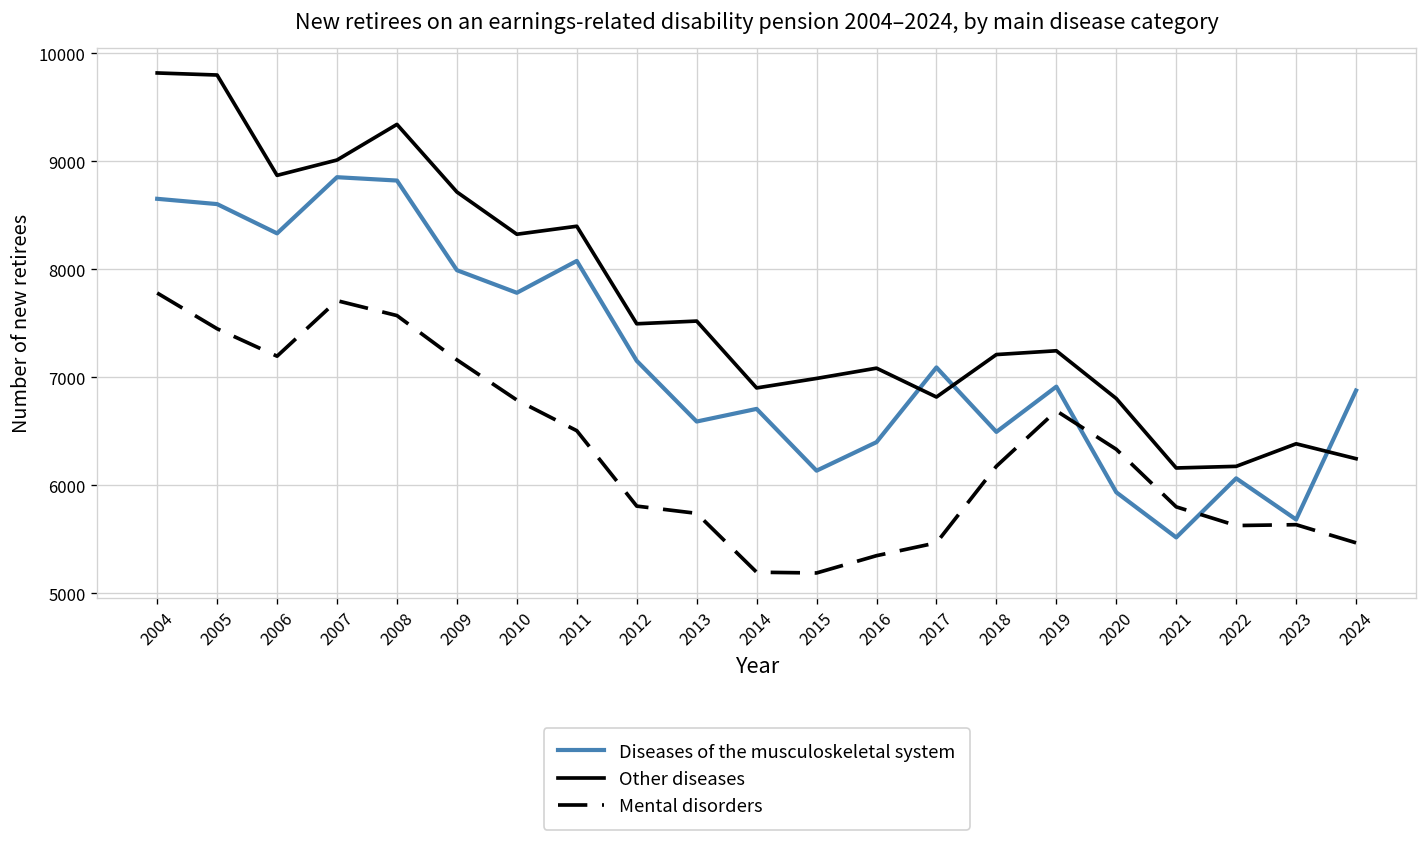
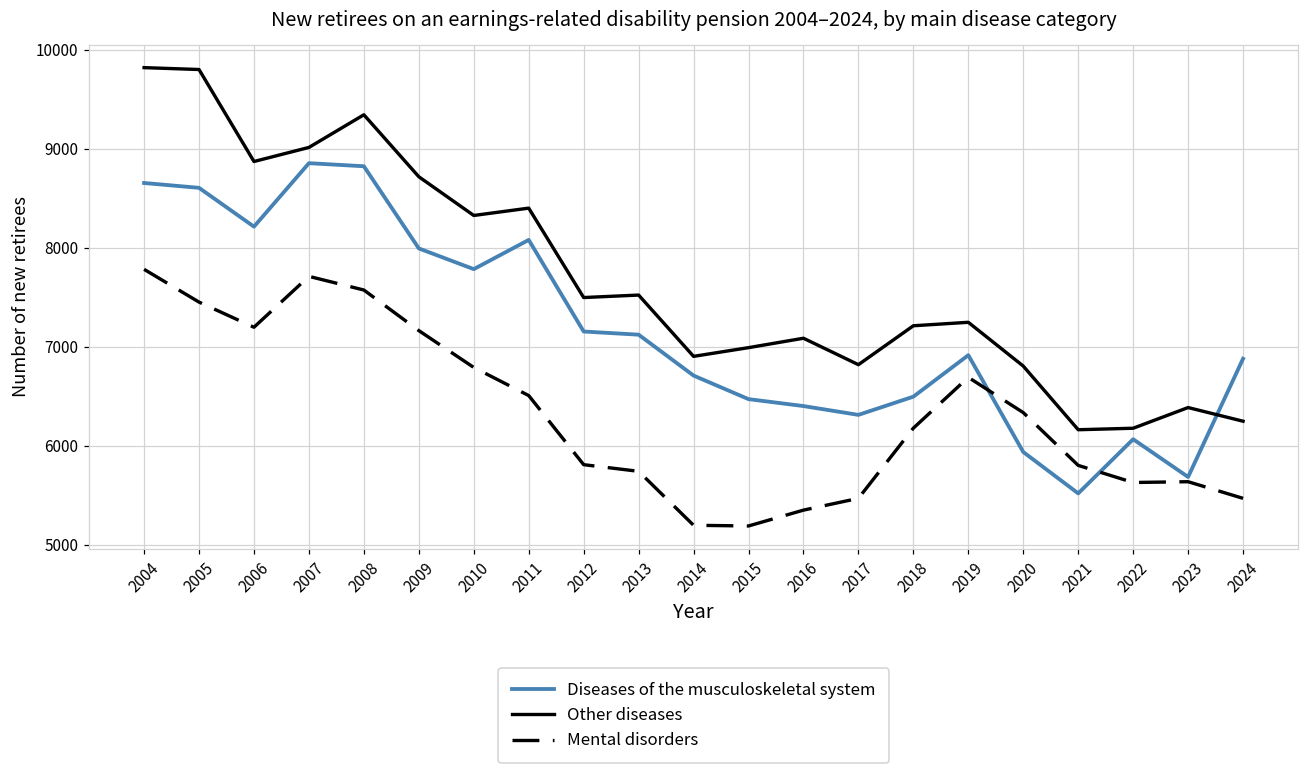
Diseases of the musculoskeletal system, 2006: 8300 -> 8200
Diseases of the musculoskeletal system, 2013: 6600 -> 7100
Diseases of the musculoskeletal system, 2015: 6100 -> 6500
Diseases of the musculoskeletal system, 2017: 7100 -> 6300
